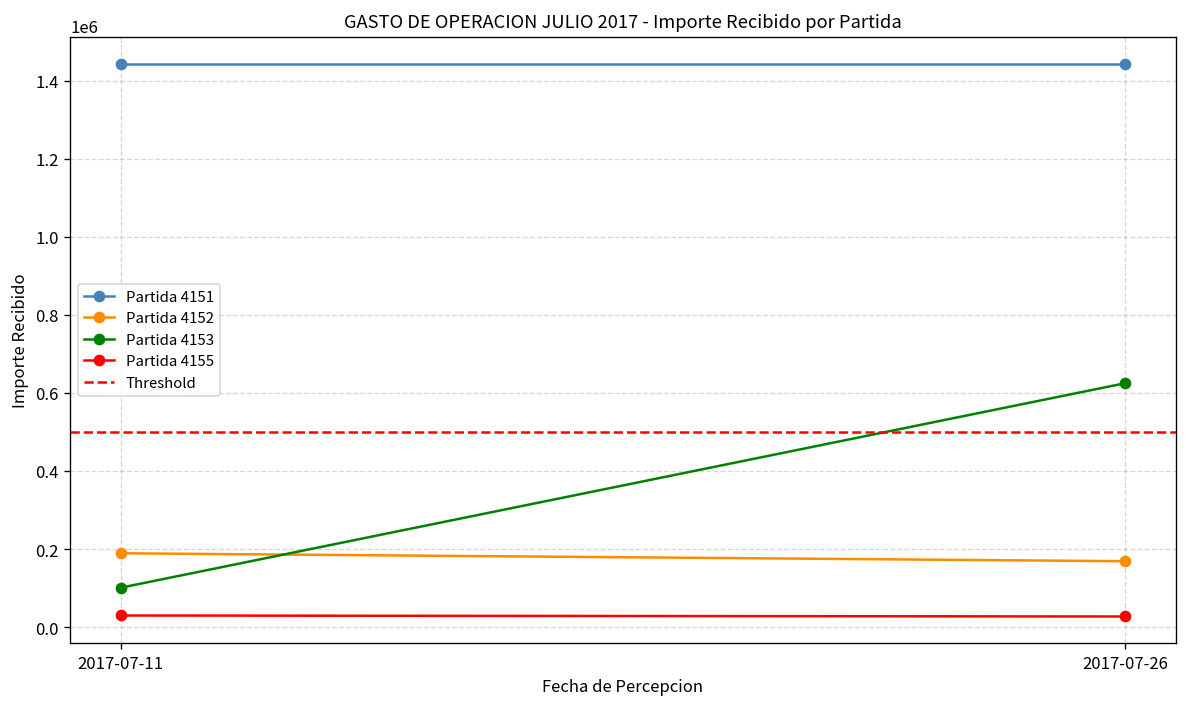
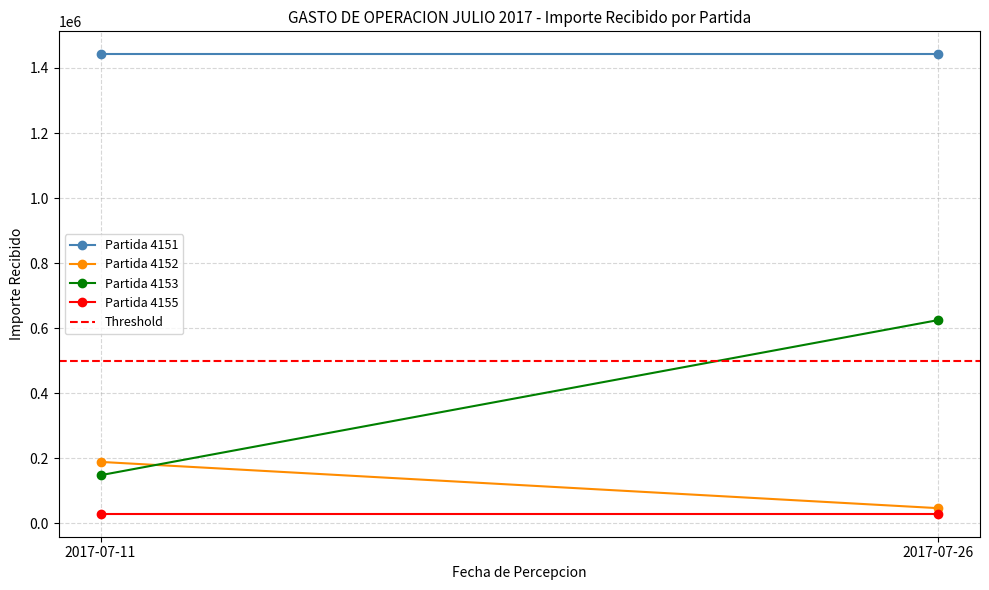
Partida 4153, 2017-07-11: 100000 -> 150000
Partida 4152, 2017-07-26: 170000 -> 50000
